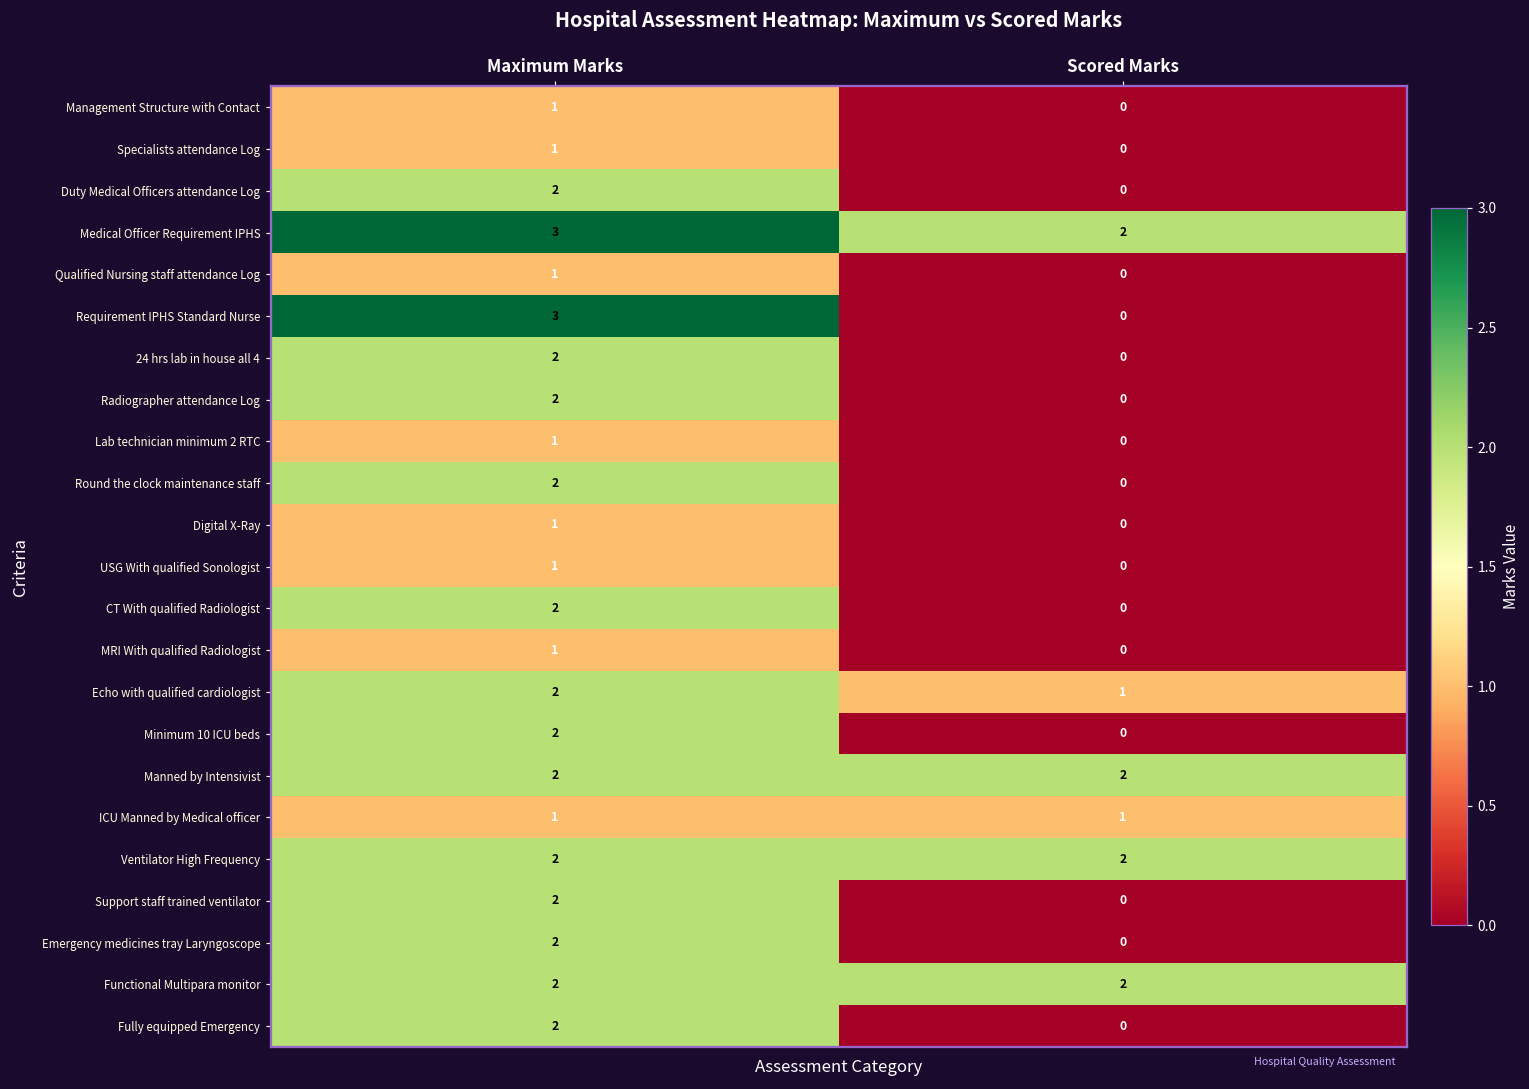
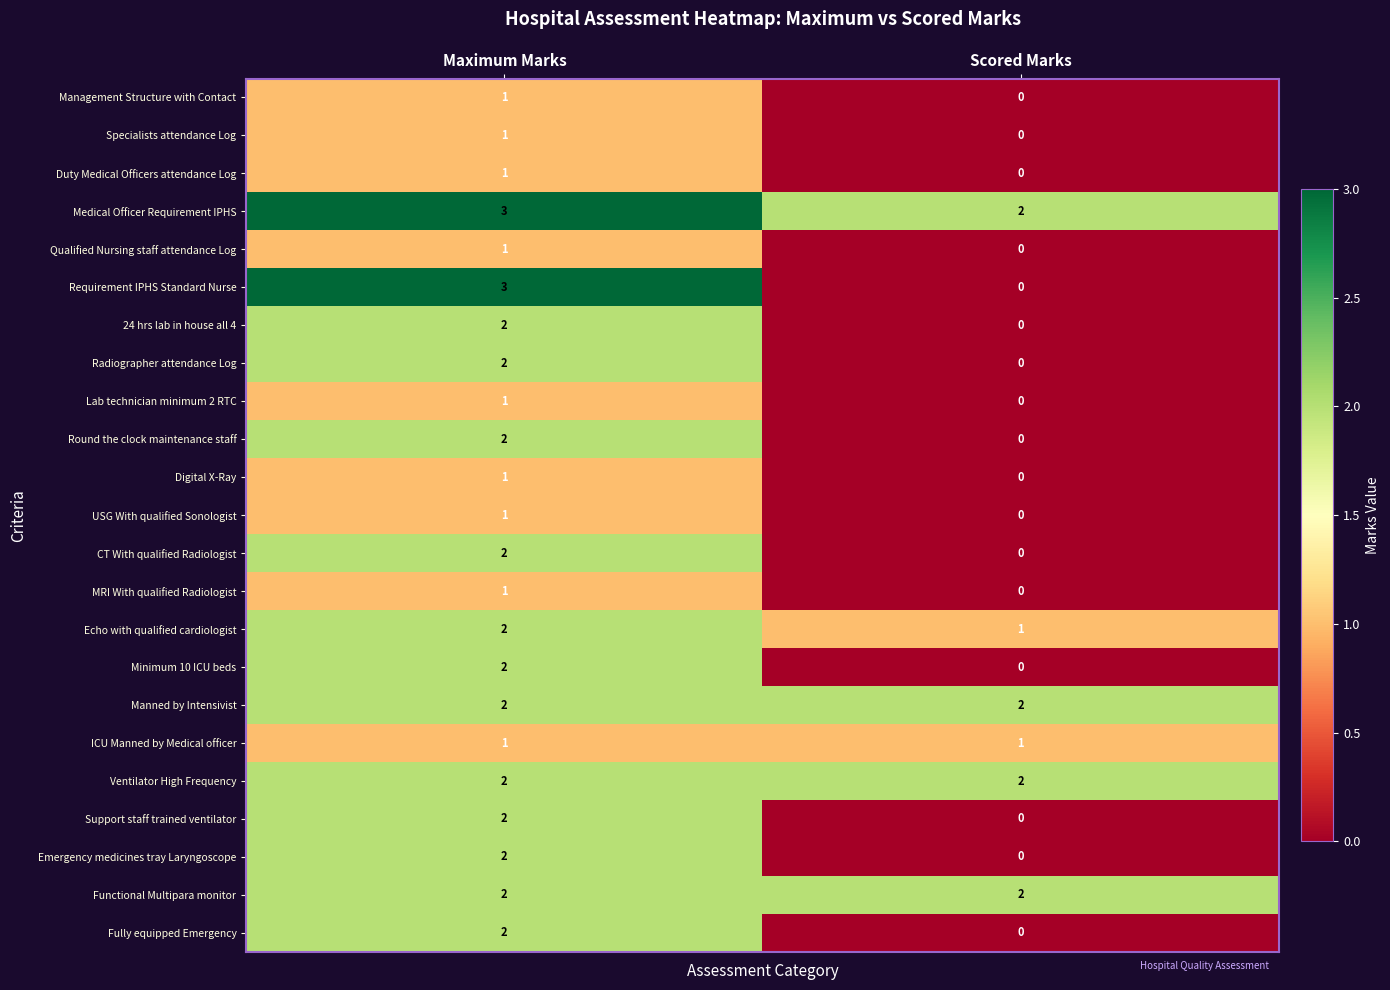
Duty Medical Officers attendance Log, Maximum Marks: 2 -> 1
